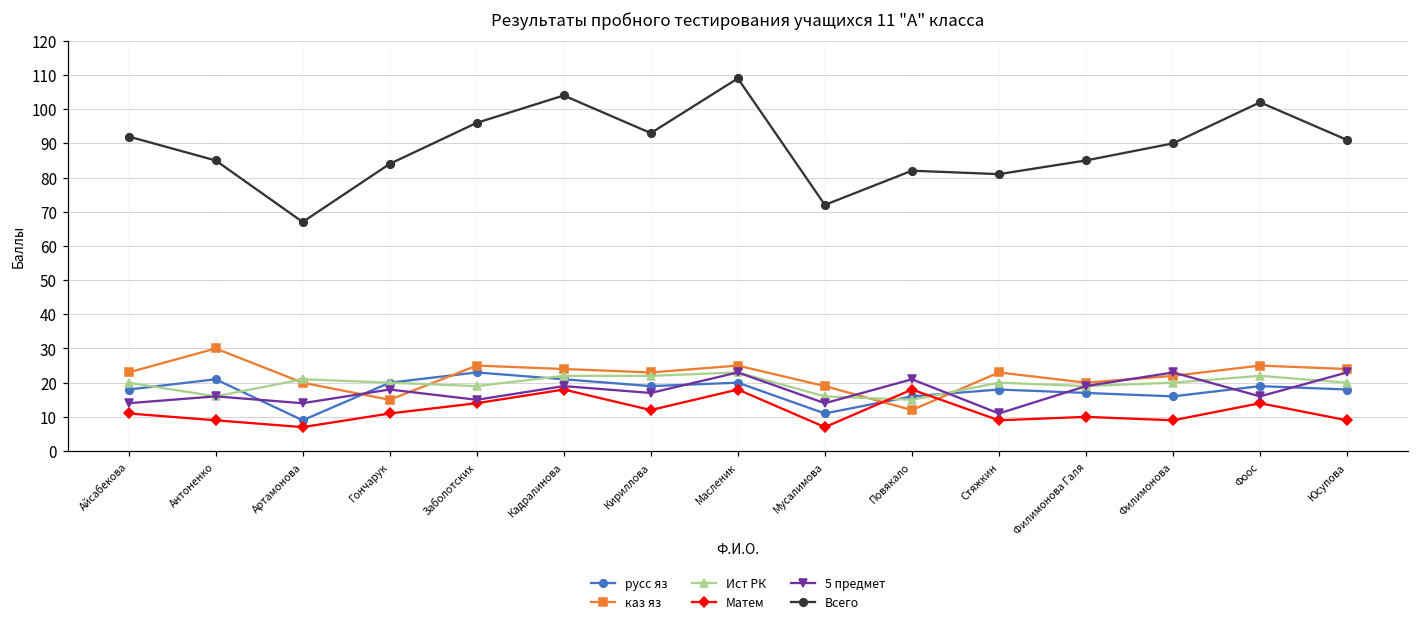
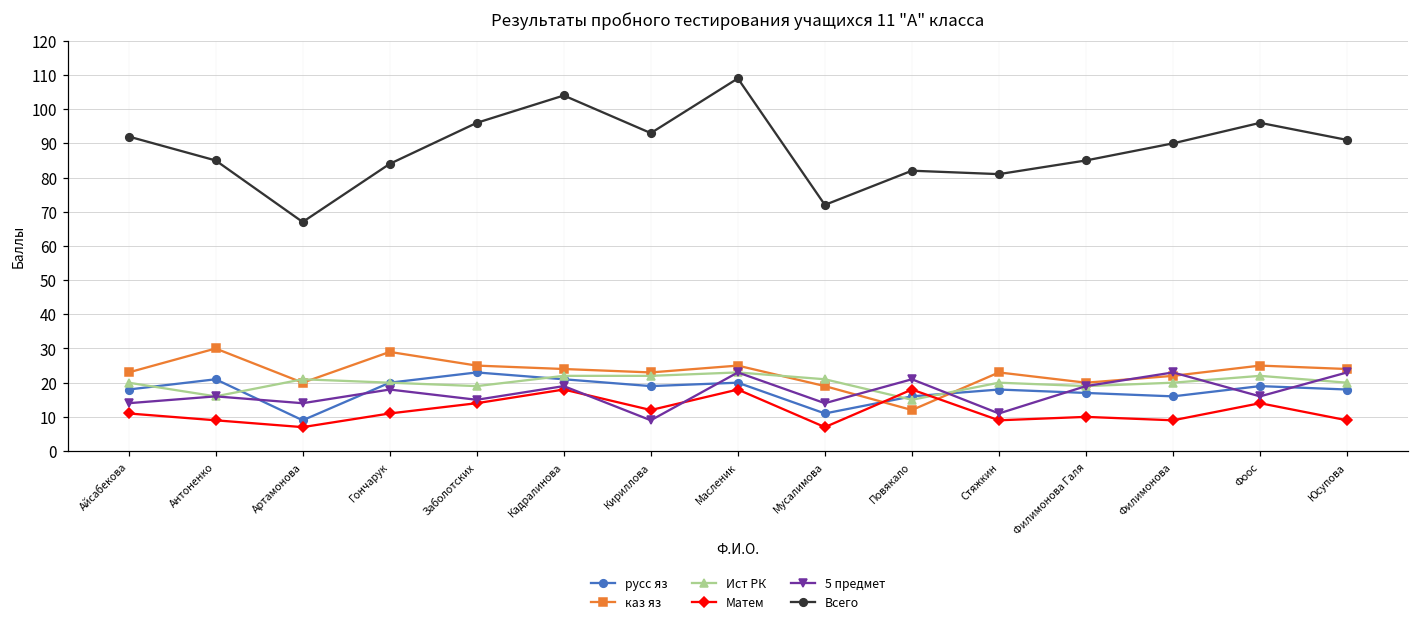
каз яз, Гончарук: 15 -> 29
5 предмет, Кириллова: 17 -> 9
Ист РК, Мусалимова: 16 -> 21
Всего, Фоос: 102 -> 96
